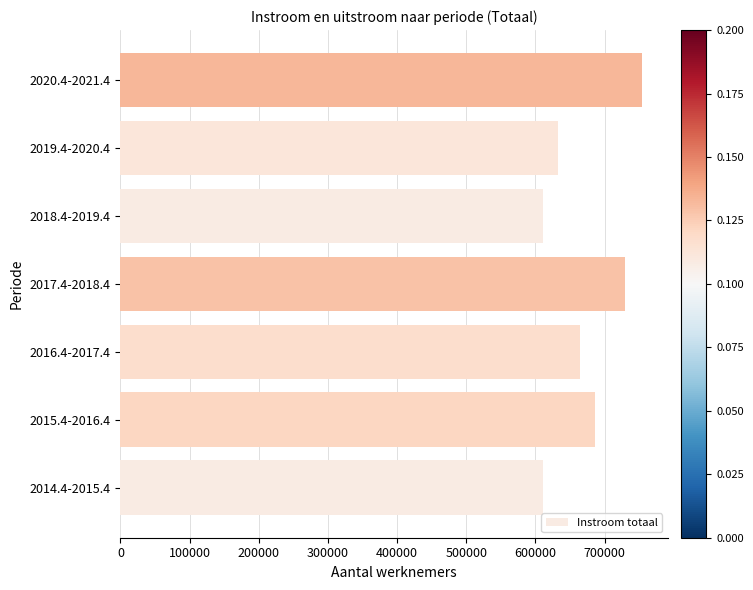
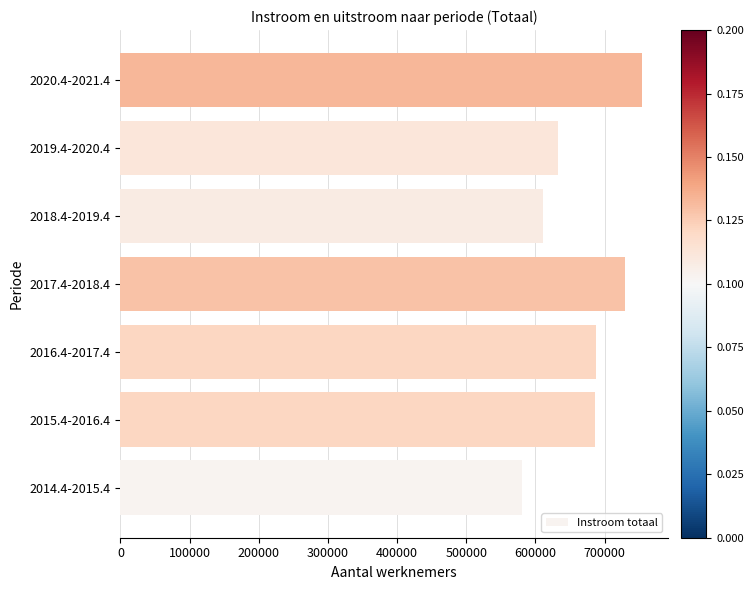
2016.4-2017.4: 660000 -> 690000
2014.4-2015.4: 610000 -> 580000
